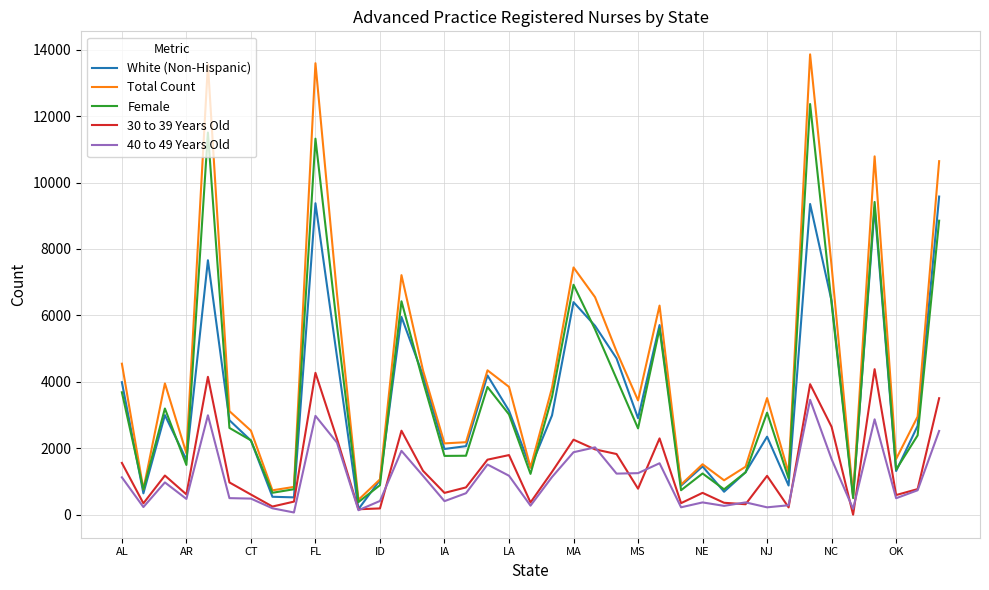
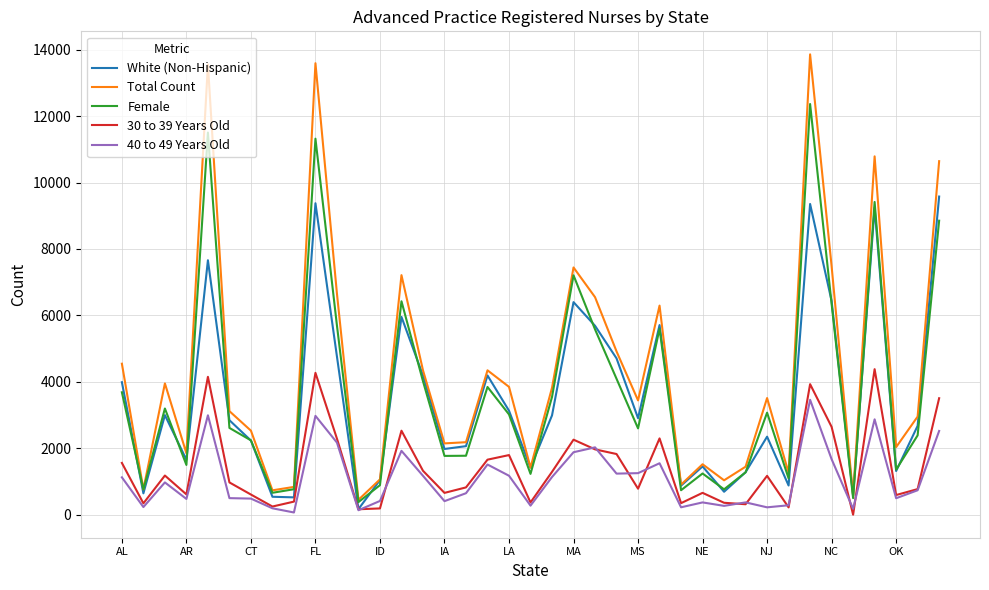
Female, MA: 6900 -> 7200
Total Count, OK: 1700 -> 2000
